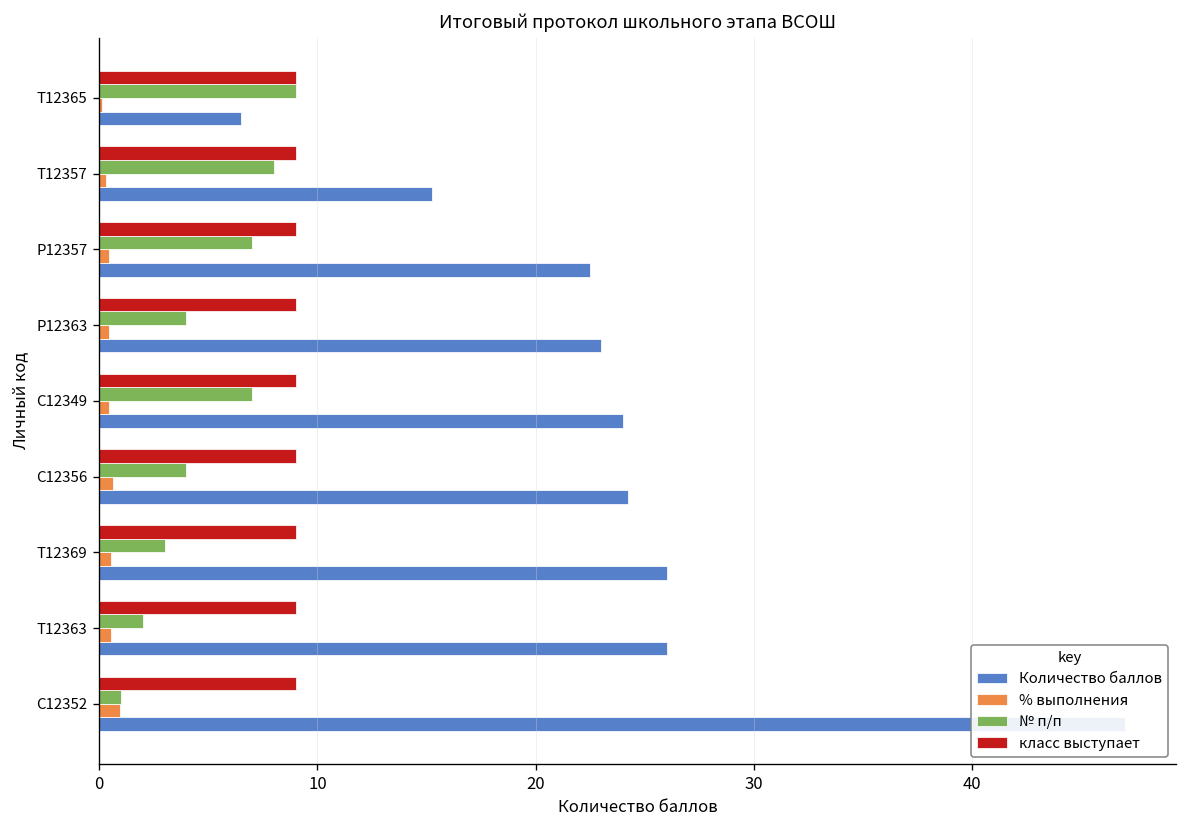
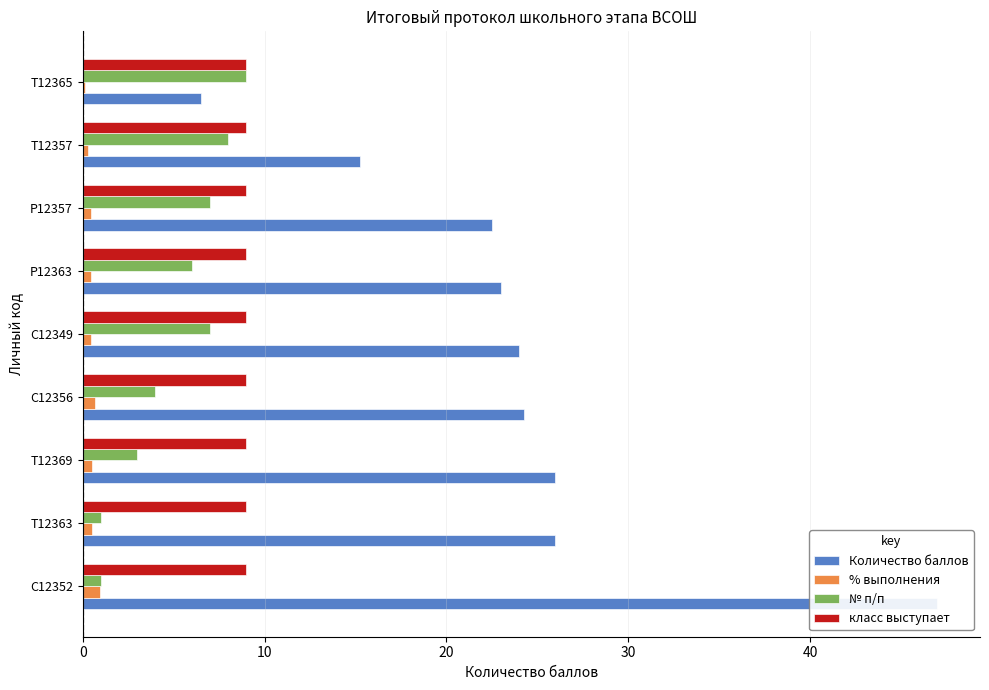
№ п/п, Р12363: 4 -> 6
№ п/п, Т12363: 2 -> 1
